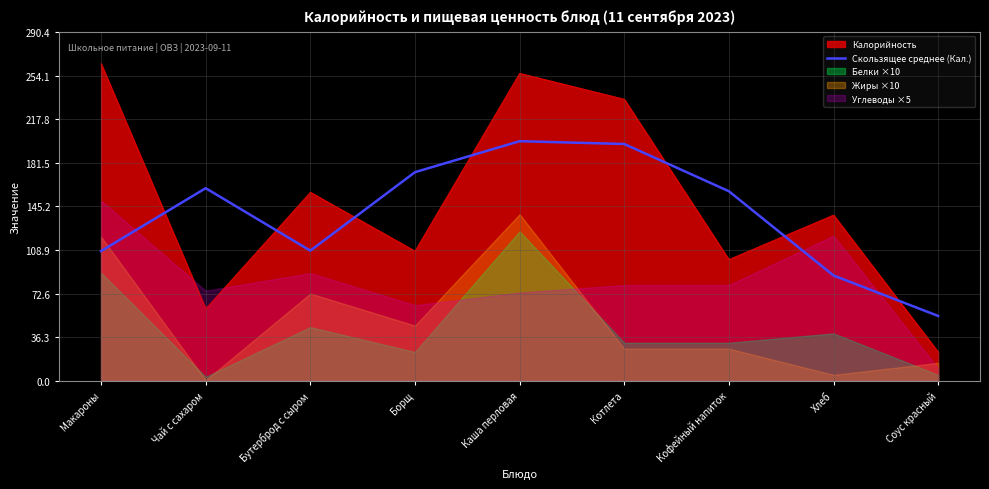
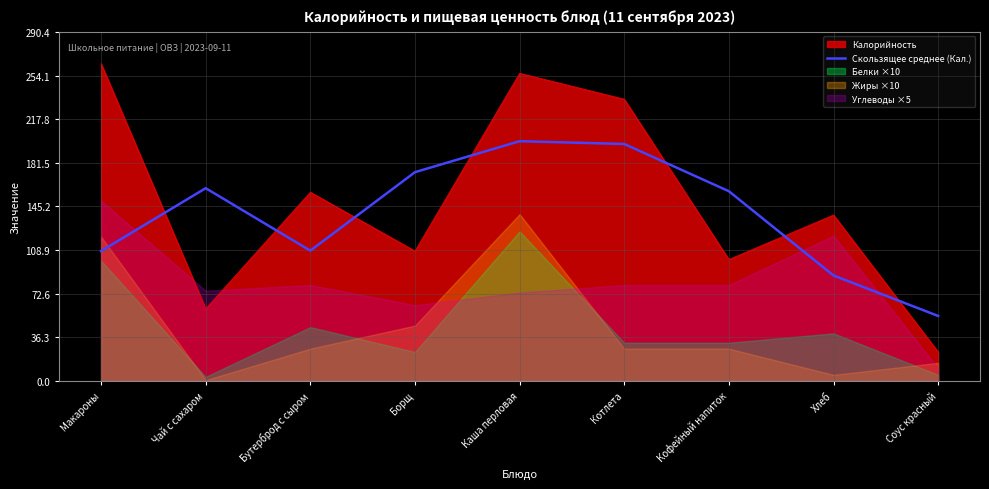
Белки ×10, Макароны: 90 -> 100
Жиры ×10, Бутерброд с сыром: 73 -> 27
Углеводы ×5, Бутерброд с сыром: 90 -> 80
